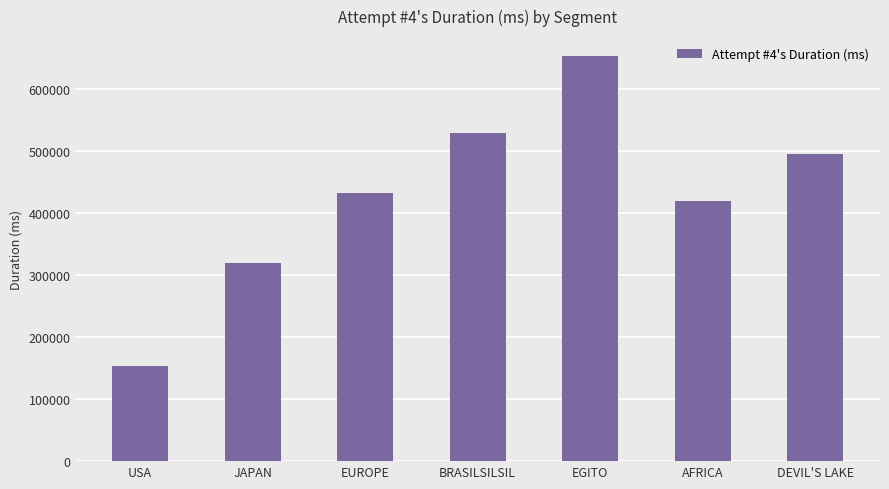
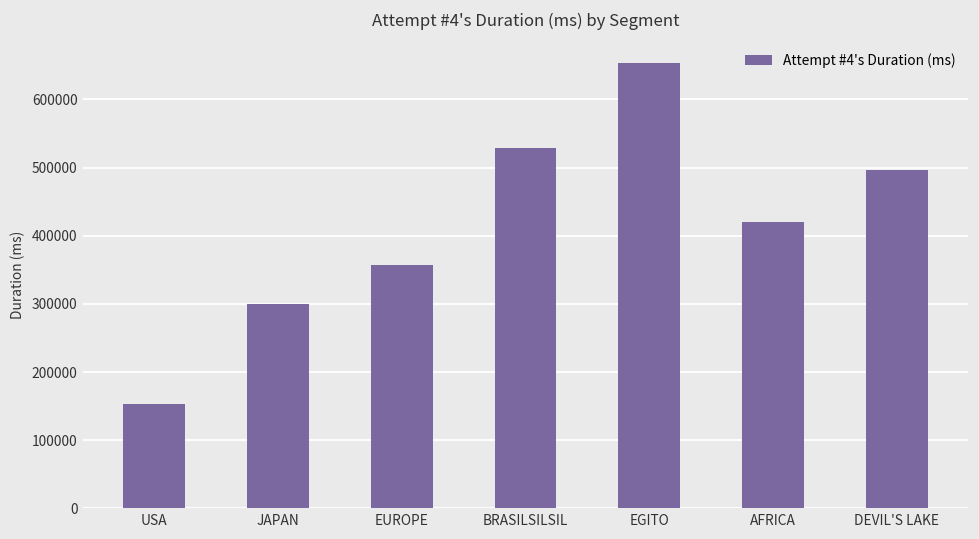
JAPAN: 320000 -> 300000
EUROPE: 430000 -> 360000
